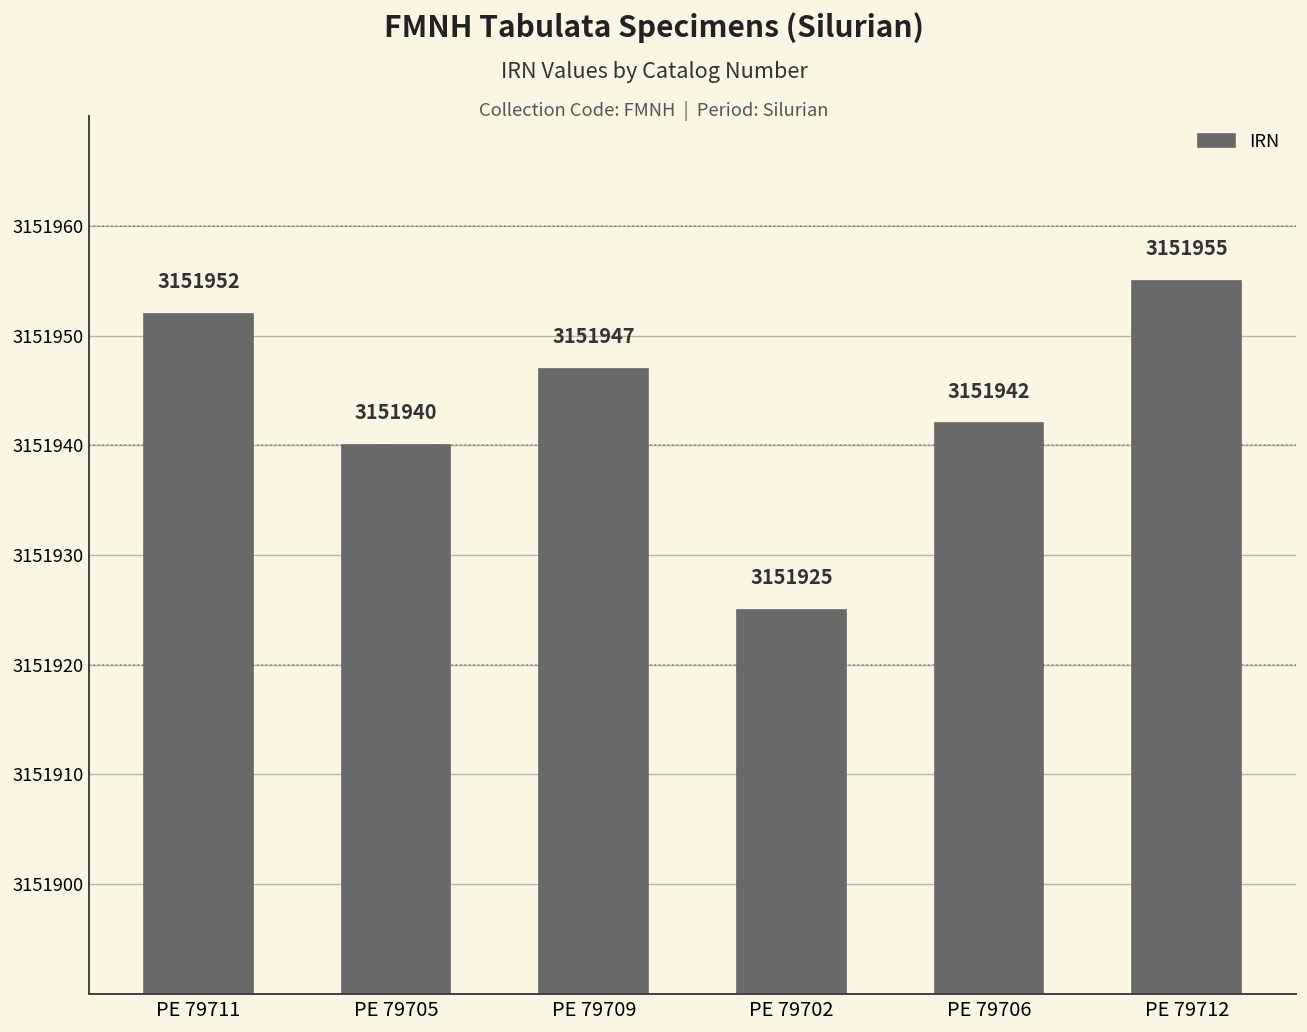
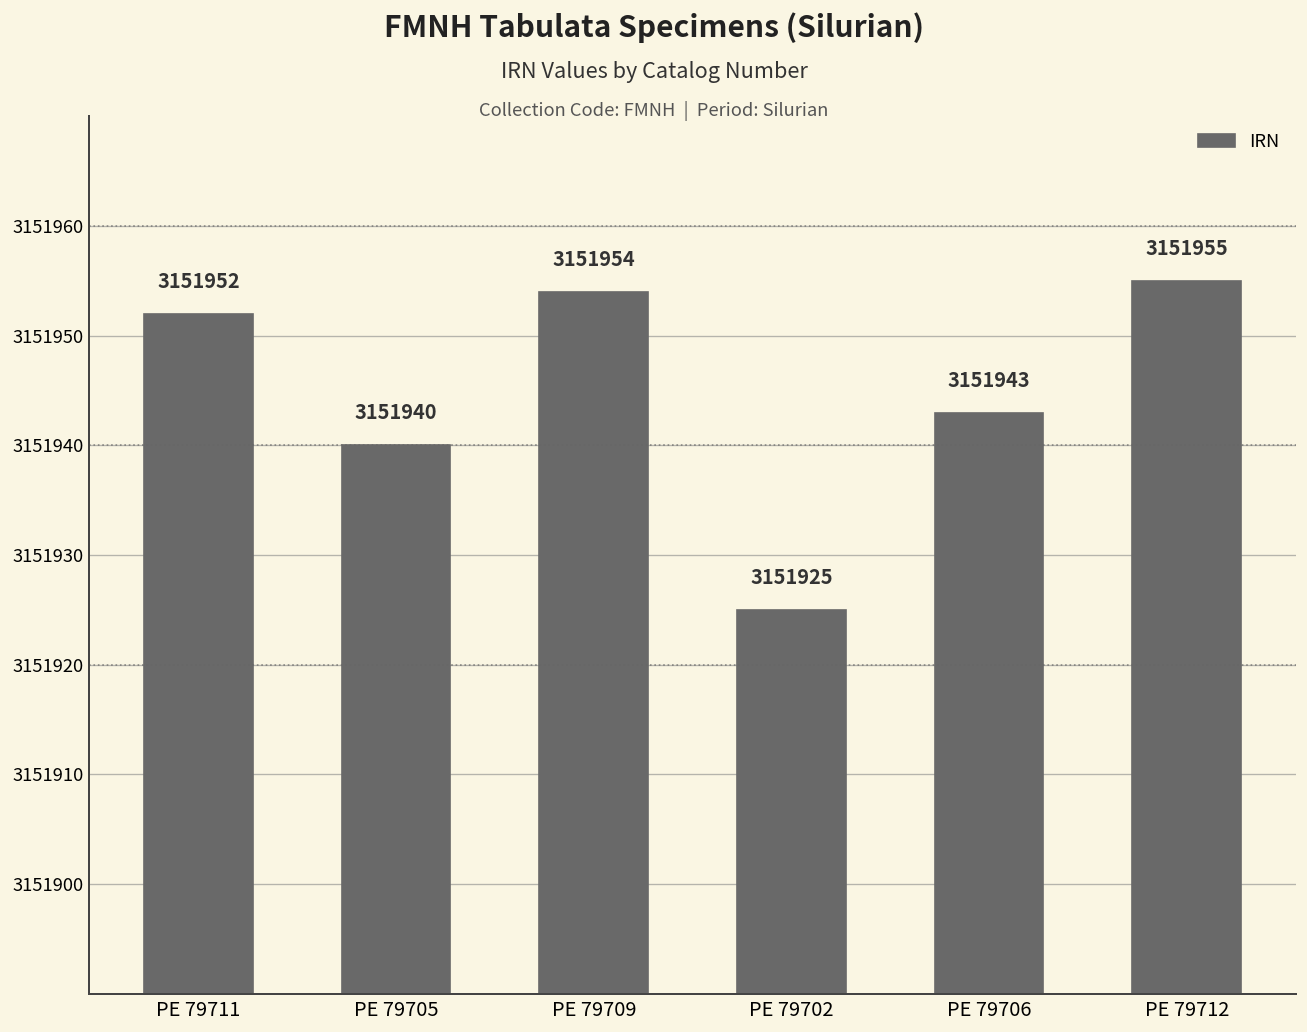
PE 79709: 3151947 -> 3151954
PE 79706: 3151942 -> 3151943
